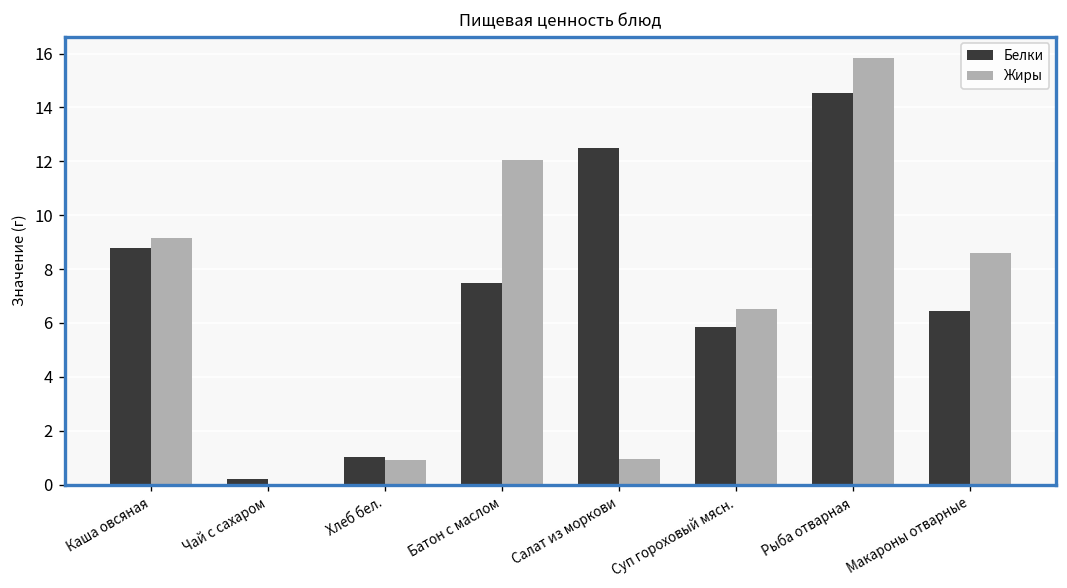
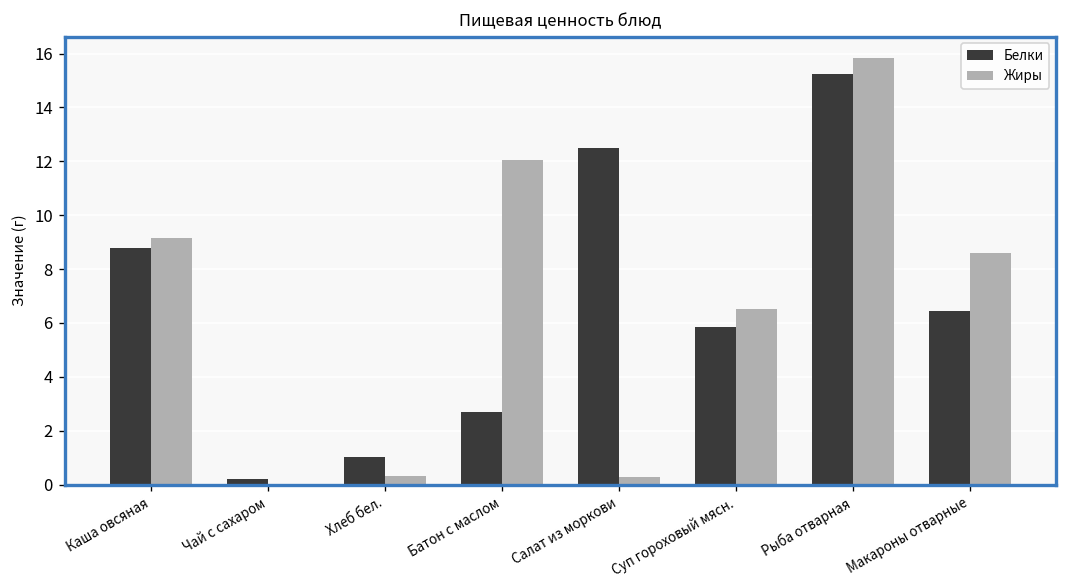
Жиры, Хлеб бел.: 0.9 -> 0.3
Белки, Батон с маслом: 7.5 -> 2.7
Жиры, Салат из моркови: 1.0 -> 0.3
Белки, Рыба отварная: 14.6 -> 15.2
